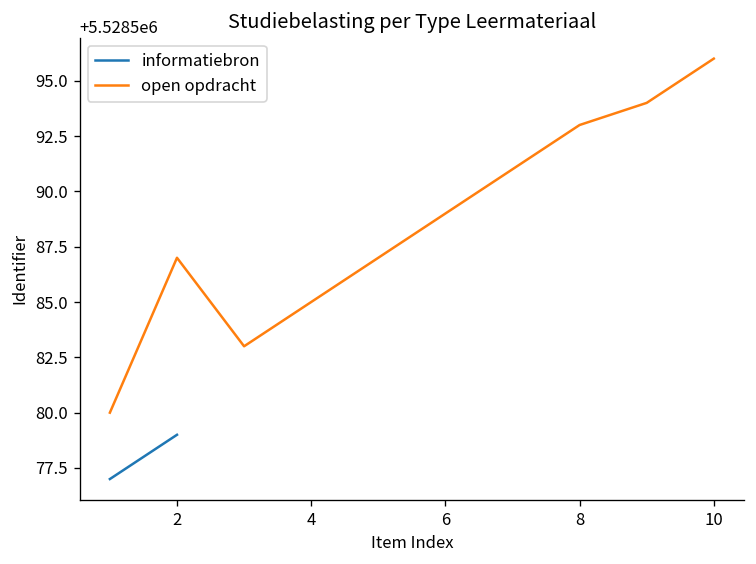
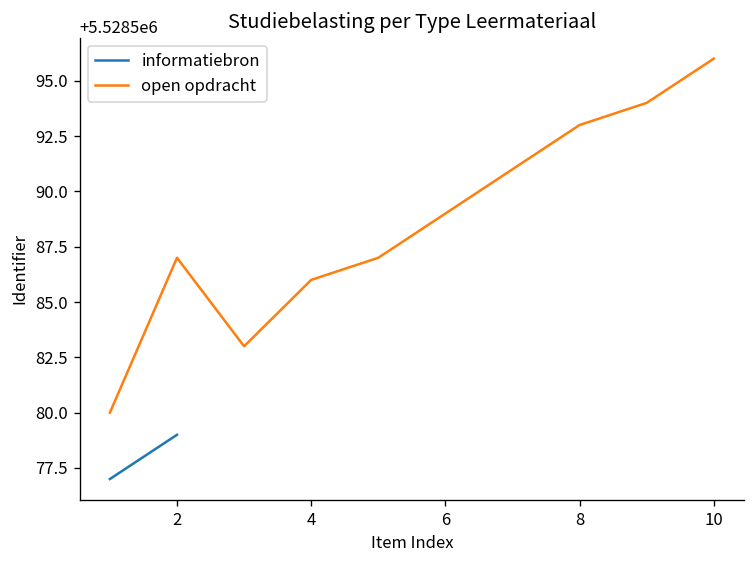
open opdracht, 4: 5528585 -> 5528586
